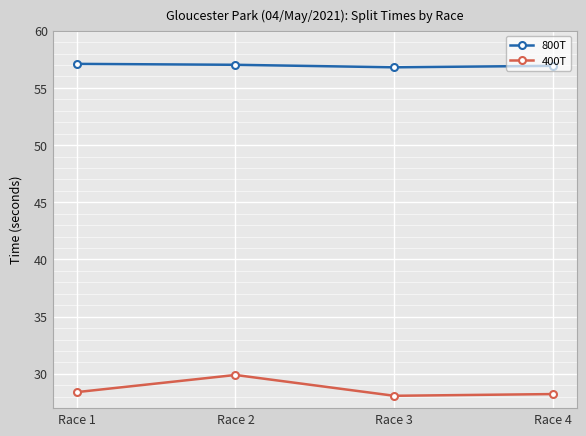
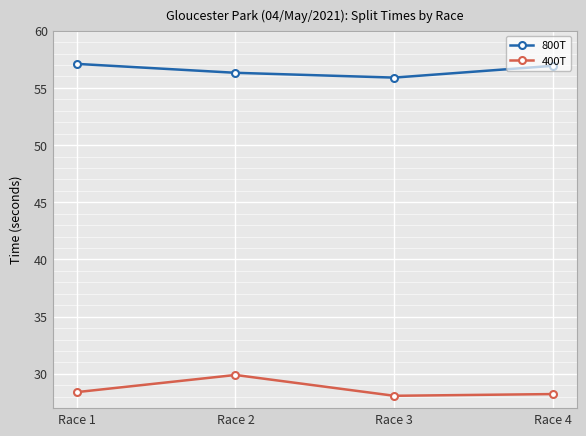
800T, Race 2: 57.0 -> 56.3
800T, Race 3: 56.8 -> 55.9
